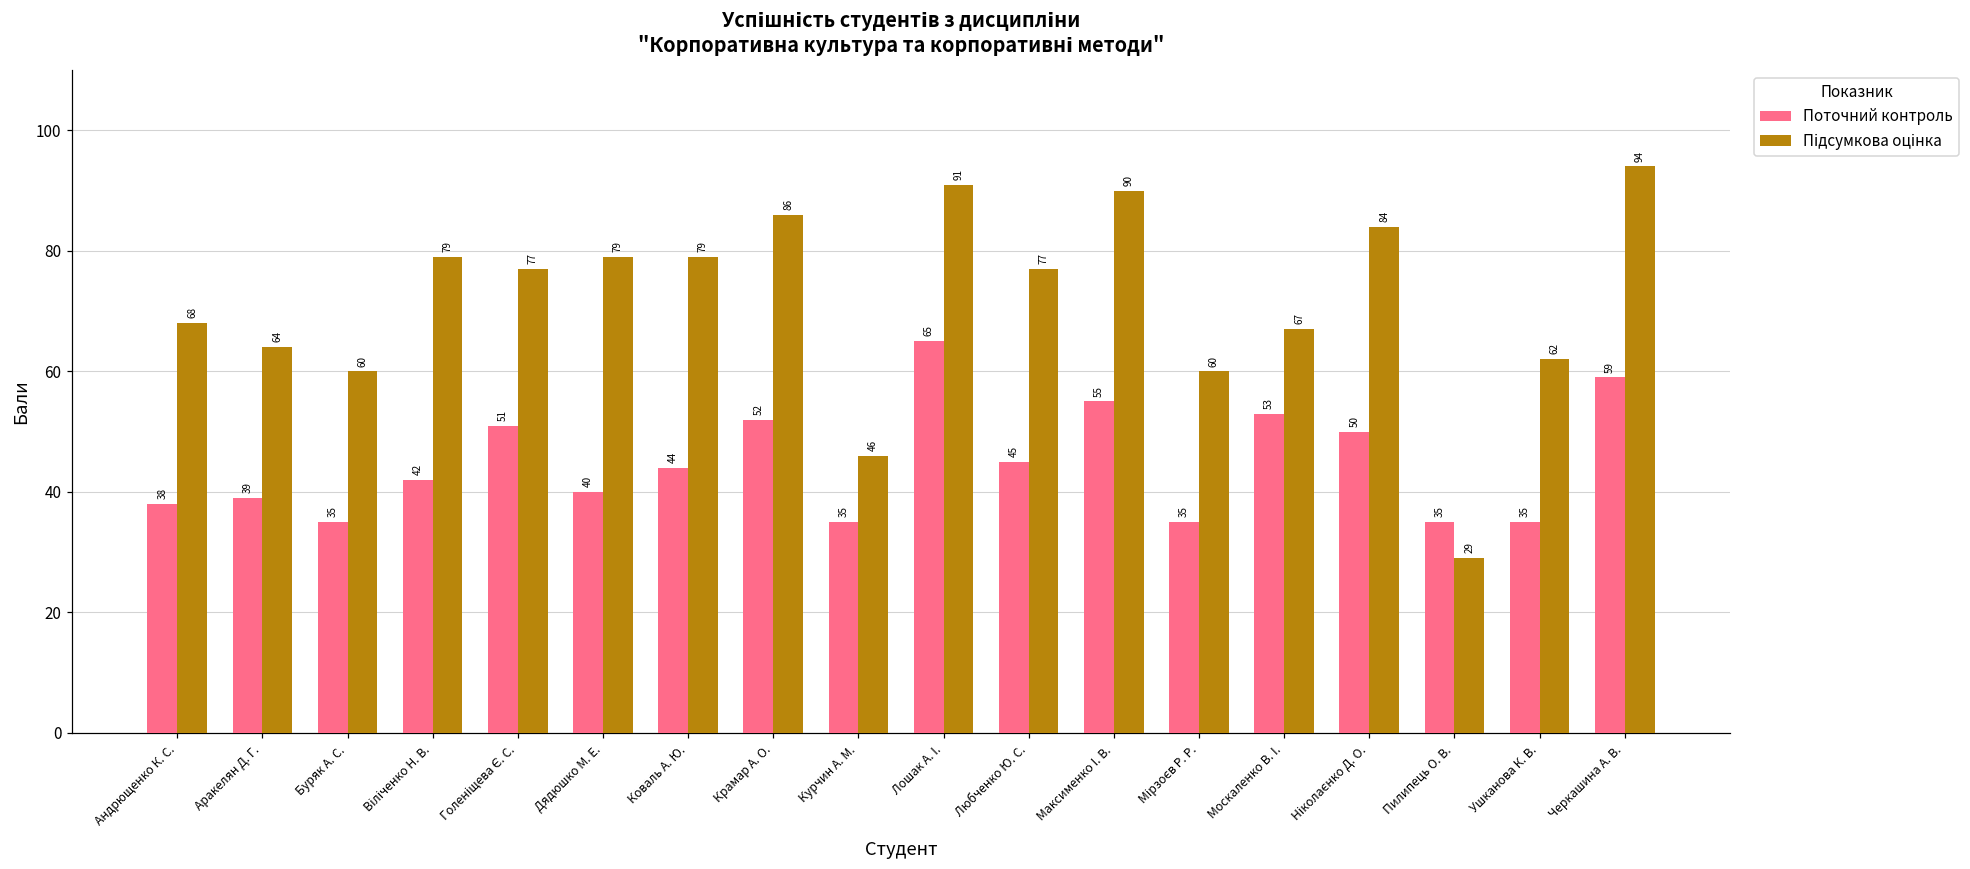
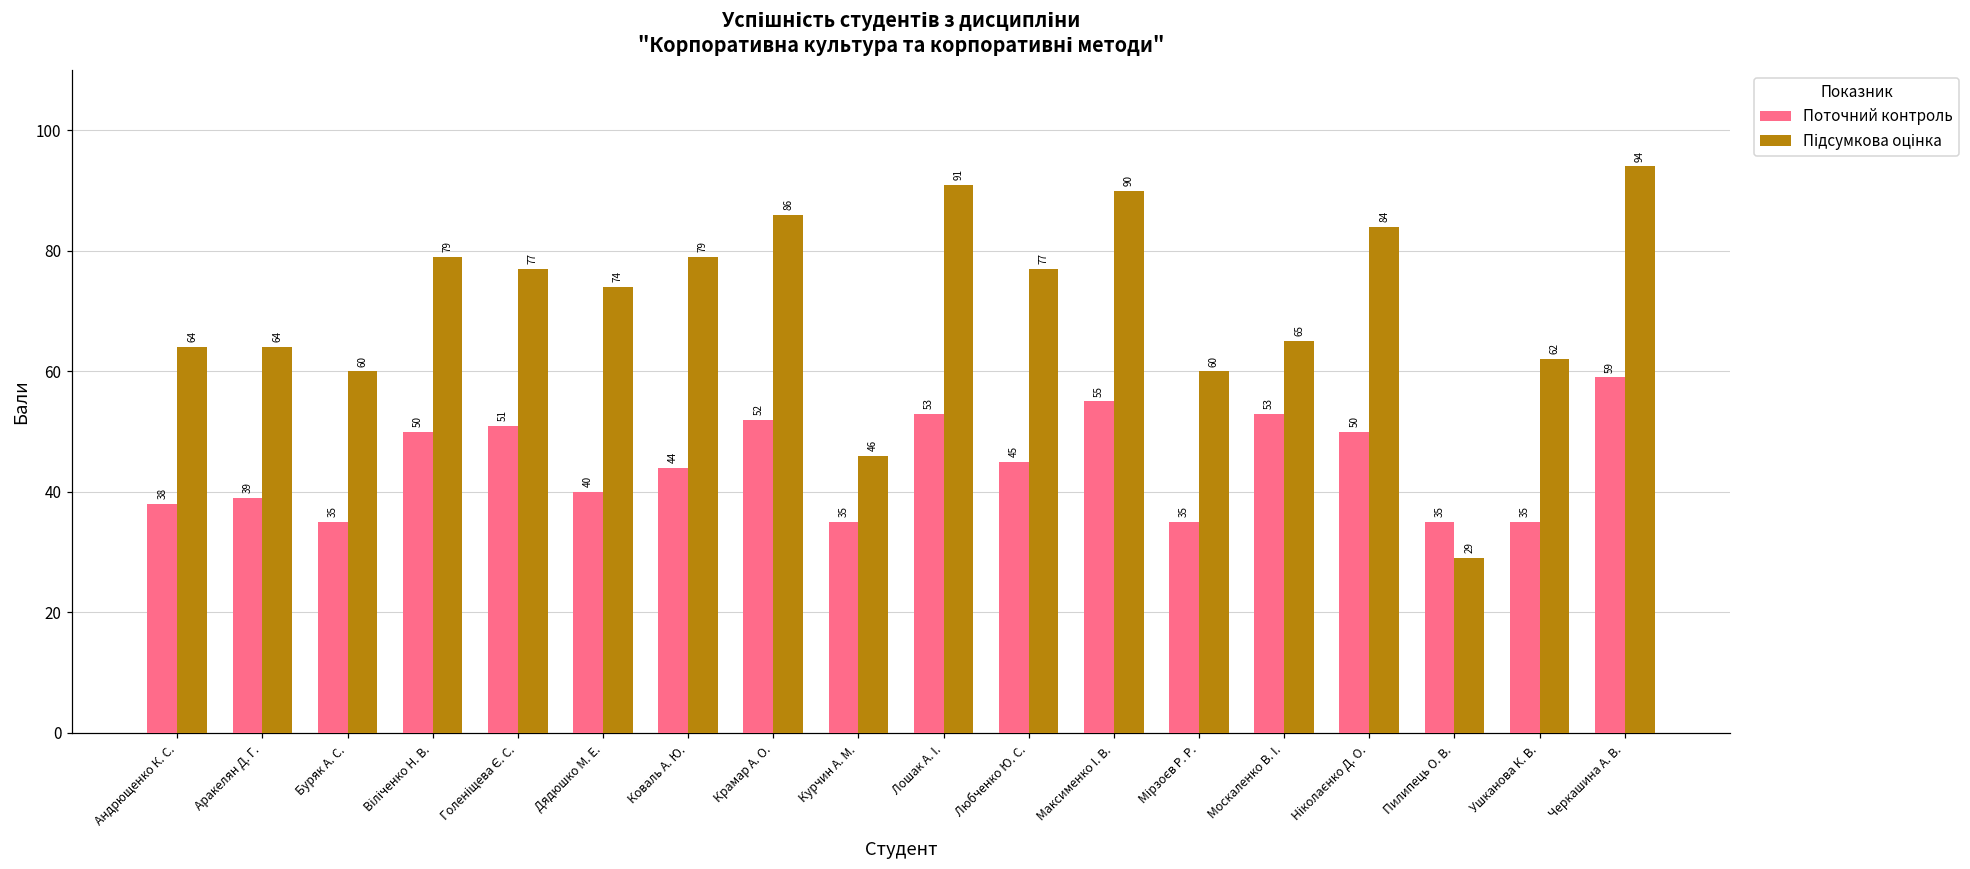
Підсумкова оцінка, Андрющенко К. С.: 68 -> 64
Поточний контроль, Віліченко Н. В.: 42 -> 50
Підсумкова оцінка, Дядюшко М. Е.: 79 -> 74
Поточний контроль, Лошак А. І.: 65 -> 53
Підсумкова оцінка, Москаленко В. І.: 67 -> 65
